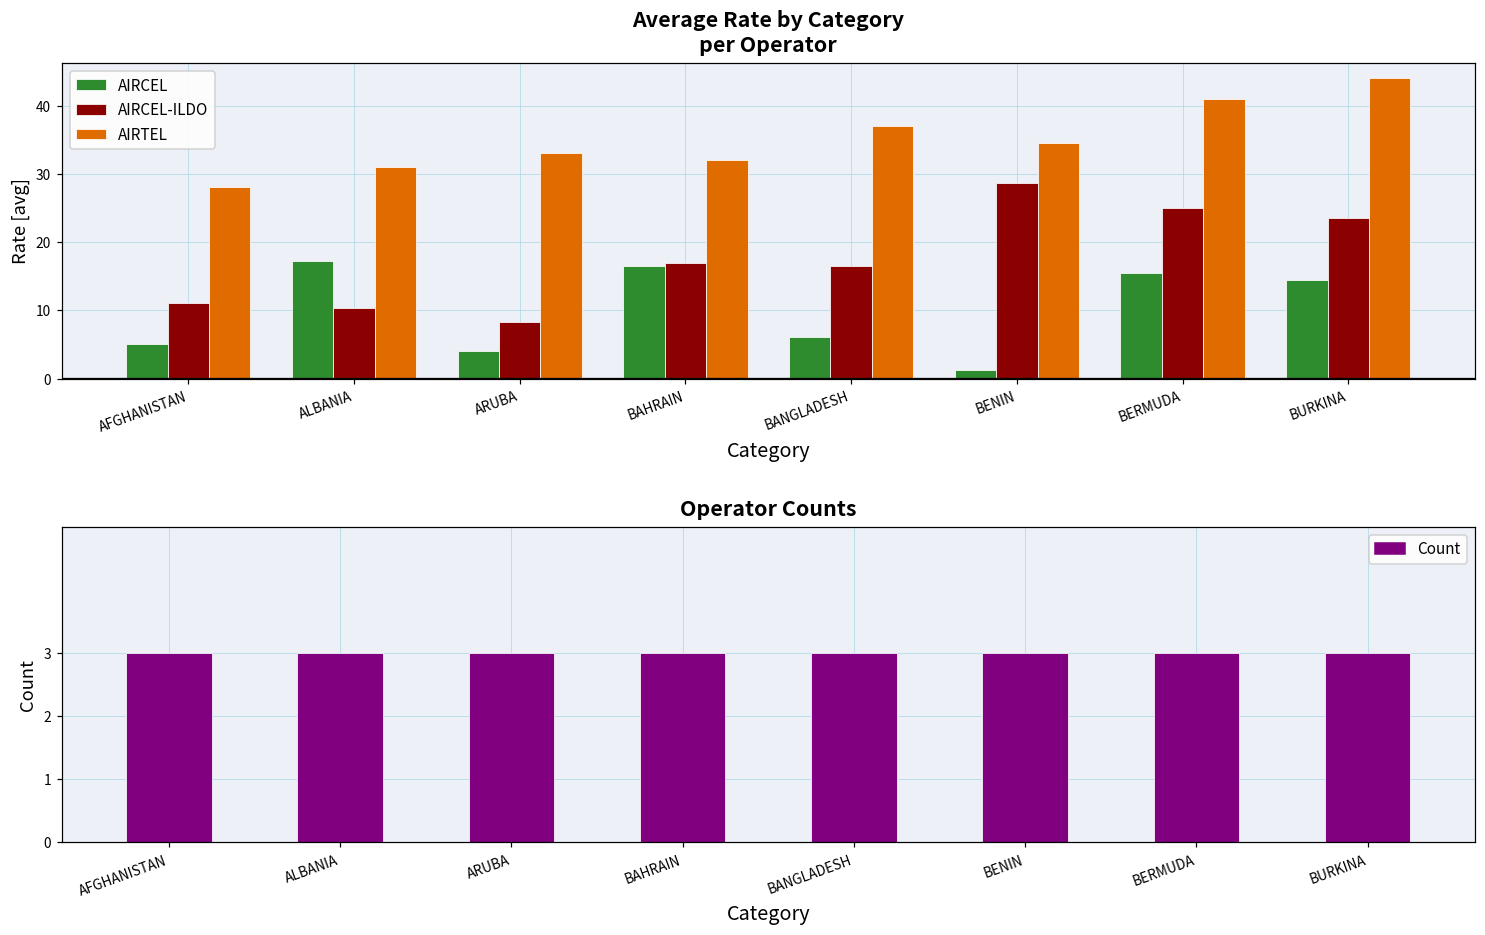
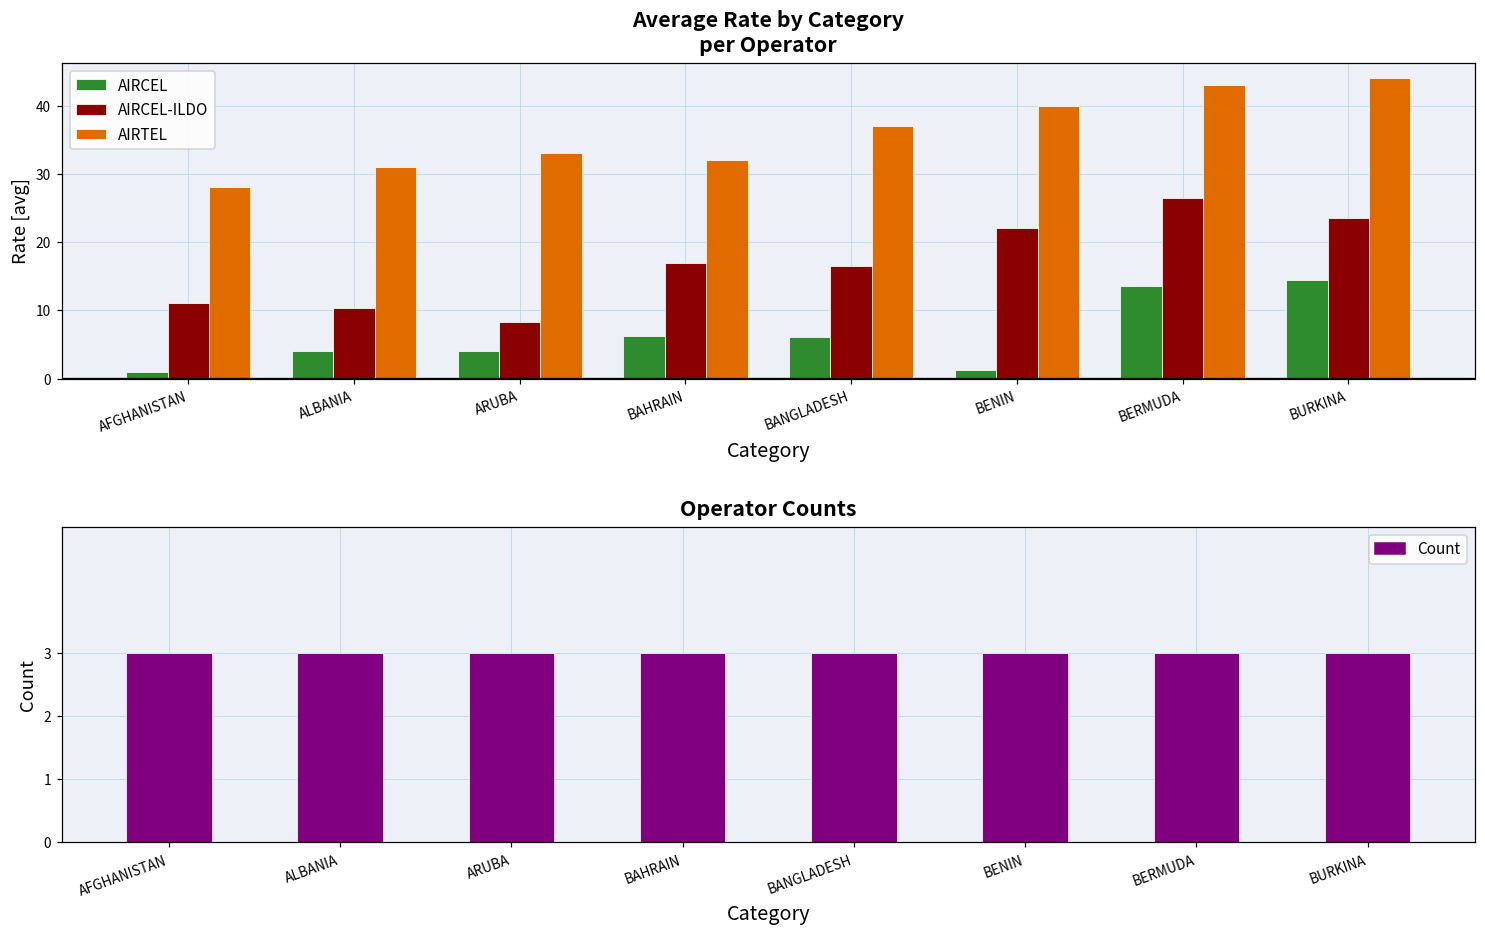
Average Rate by Category per Operator, AIRCEL, AFGHANISTAN: 5 -> 1
Average Rate by Category per Operator, AIRCEL, ALBANIA: 17 -> 4
Average Rate by Category per Operator, AIRCEL, BAHRAIN: 17 -> 6
Average Rate by Category per Operator, AIRCEL-ILDO, BENIN: 29 -> 22
Average Rate by Category per Operator, AIRTEL, BENIN: 35 -> 40
Average Rate by Category per Operator, AIRCEL, BERMUDA: 15 -> 14
Average Rate by Category per Operator, AIRCEL-ILDO, BERMUDA: 25 -> 27
Average Rate by Category per Operator, AIRTEL, BERMUDA: 41 -> 43
